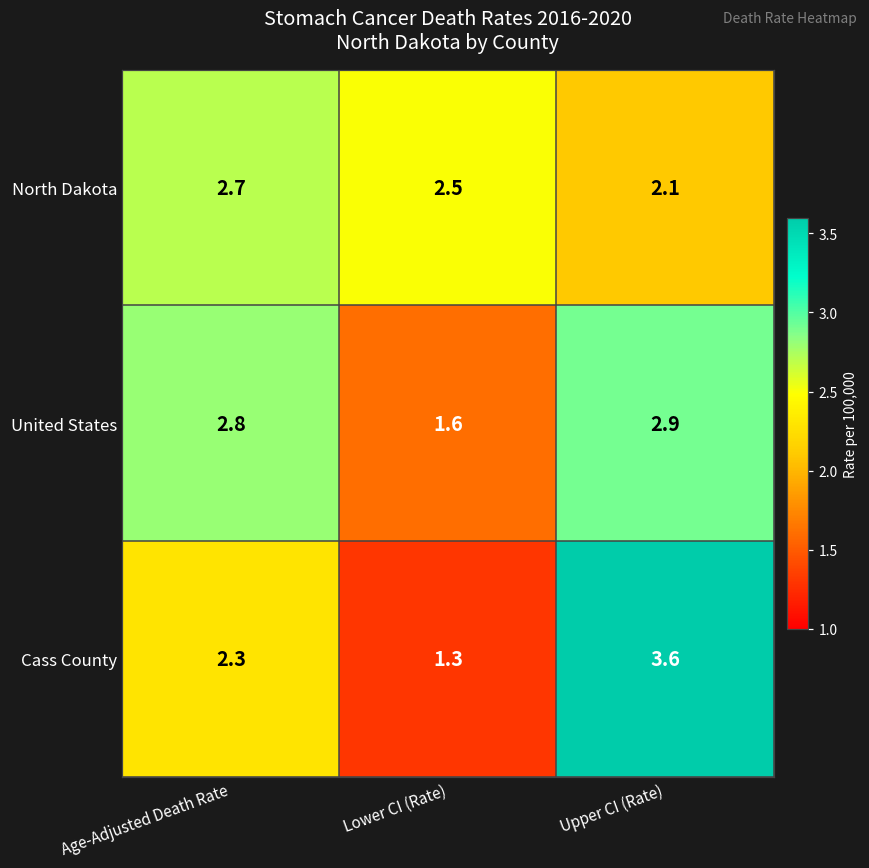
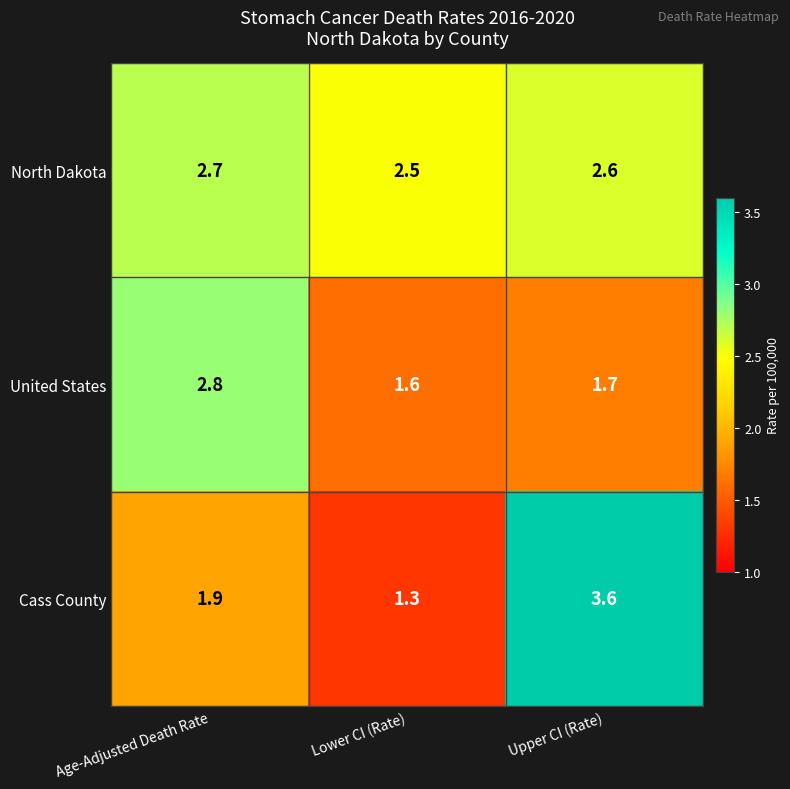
North Dakota, Upper CI (Rate): 2.1 -> 2.6
United States, Upper CI (Rate): 2.9 -> 1.7
Cass County, Age-Adjusted Death Rate: 2.3 -> 1.9
